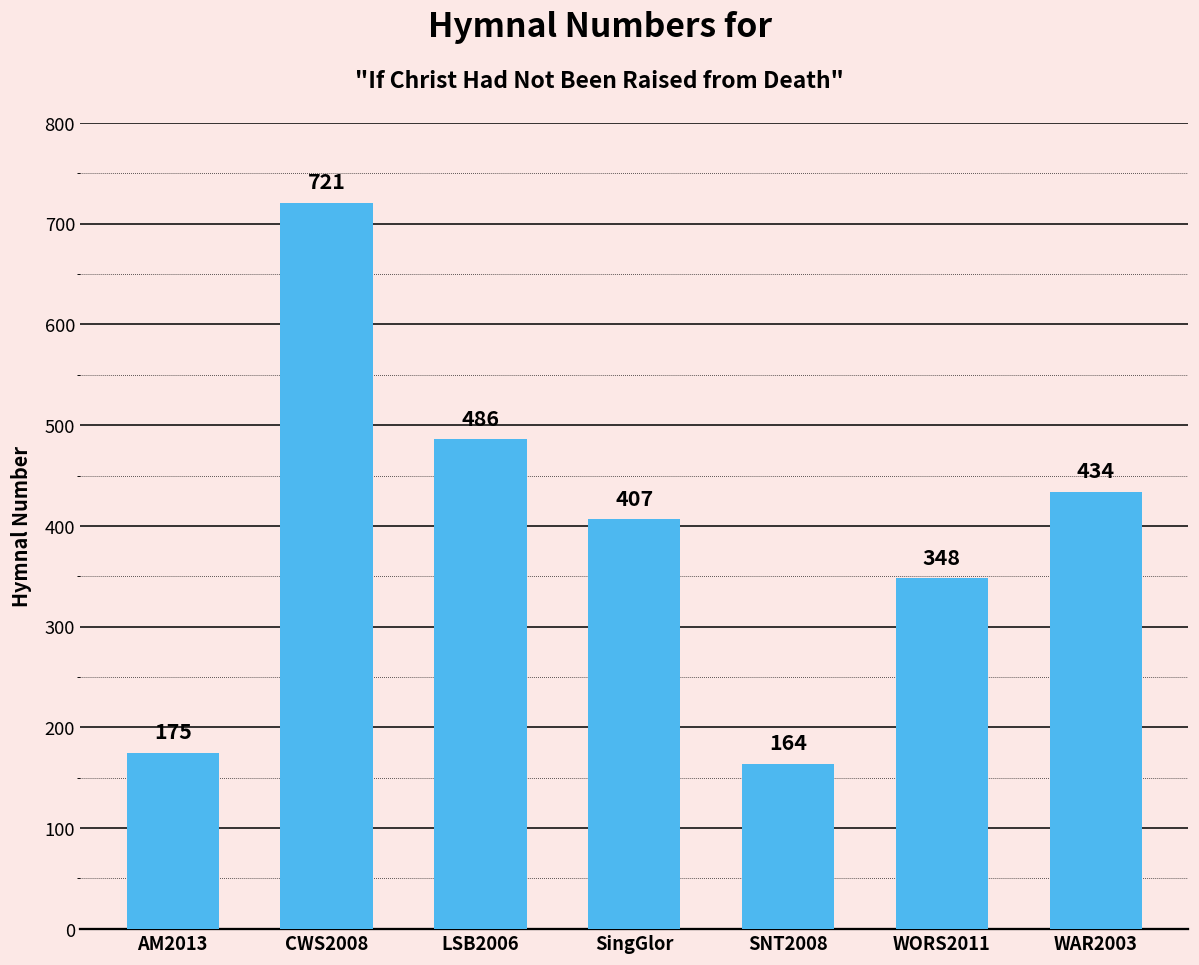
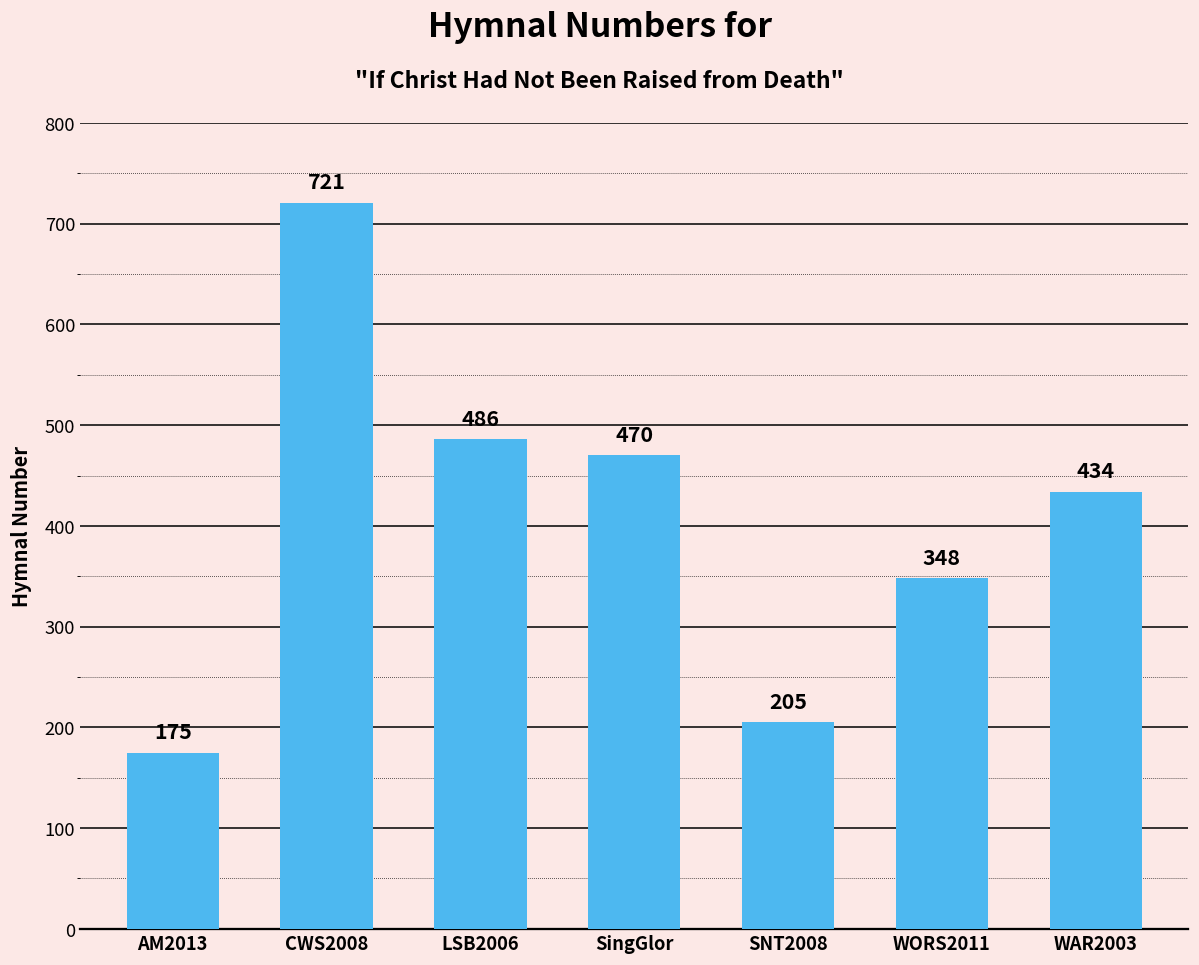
SingGlor: 407 -> 470
SNT2008: 164 -> 205
